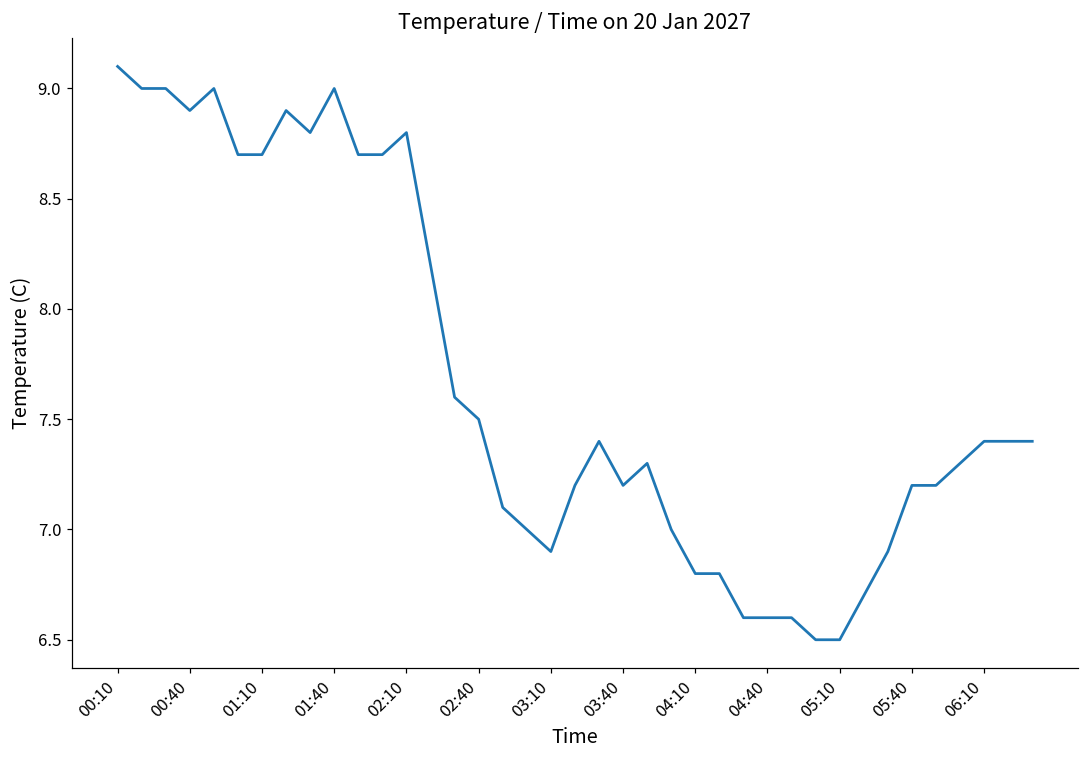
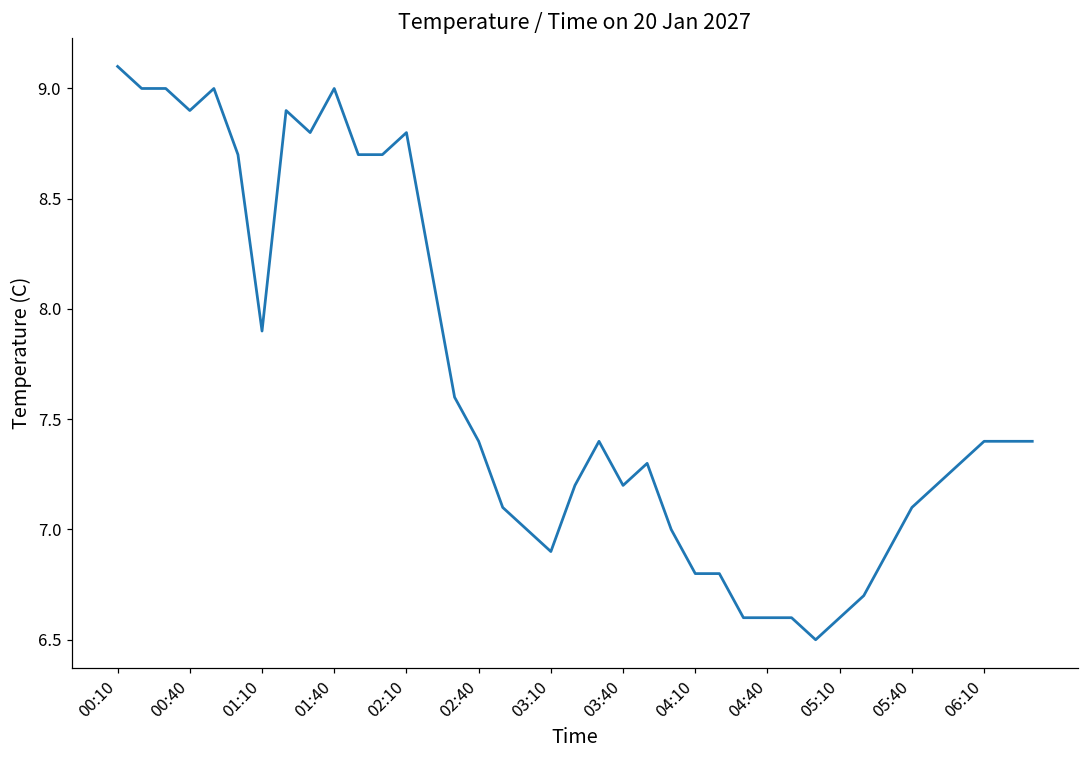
01:10: 8.7 -> 7.9
02:40: 7.5 -> 7.4
05:10: 6.5 -> 6.6
05:40: 7.2 -> 7.1
